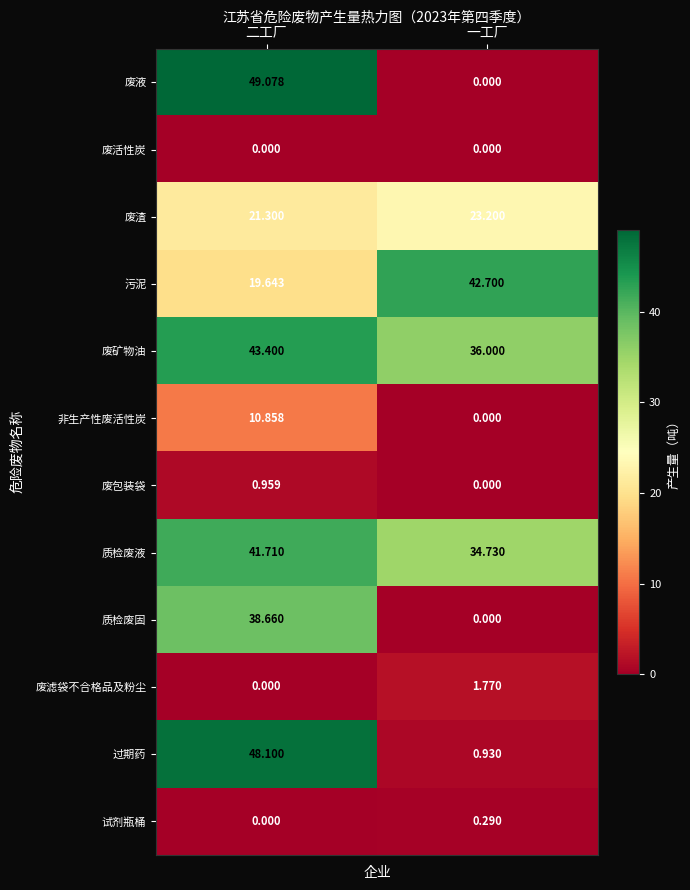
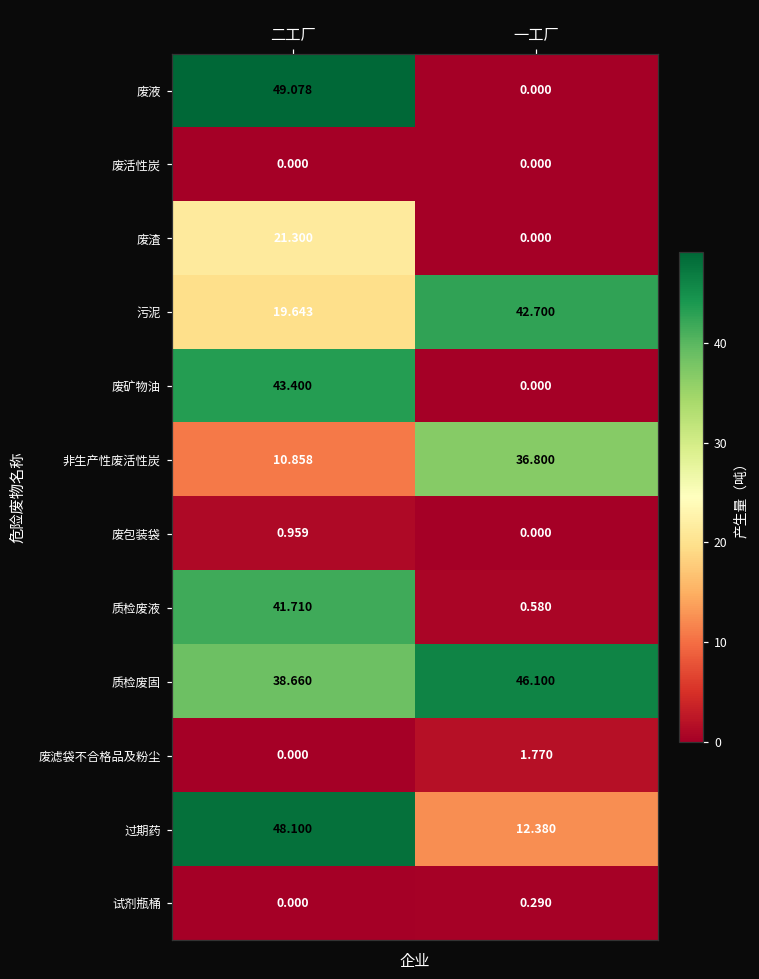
废渣, 一工厂: 23.200 -> 0.000
废矿物油, 一工厂: 36.000 -> 0.000
非生产性废活性炭, 一工厂: 0.000 -> 36.800
质检废液, 一工厂: 34.730 -> 0.580
质检废固, 一工厂: 0.000 -> 46.100
过期药, 一工厂: 0.930 -> 12.380
